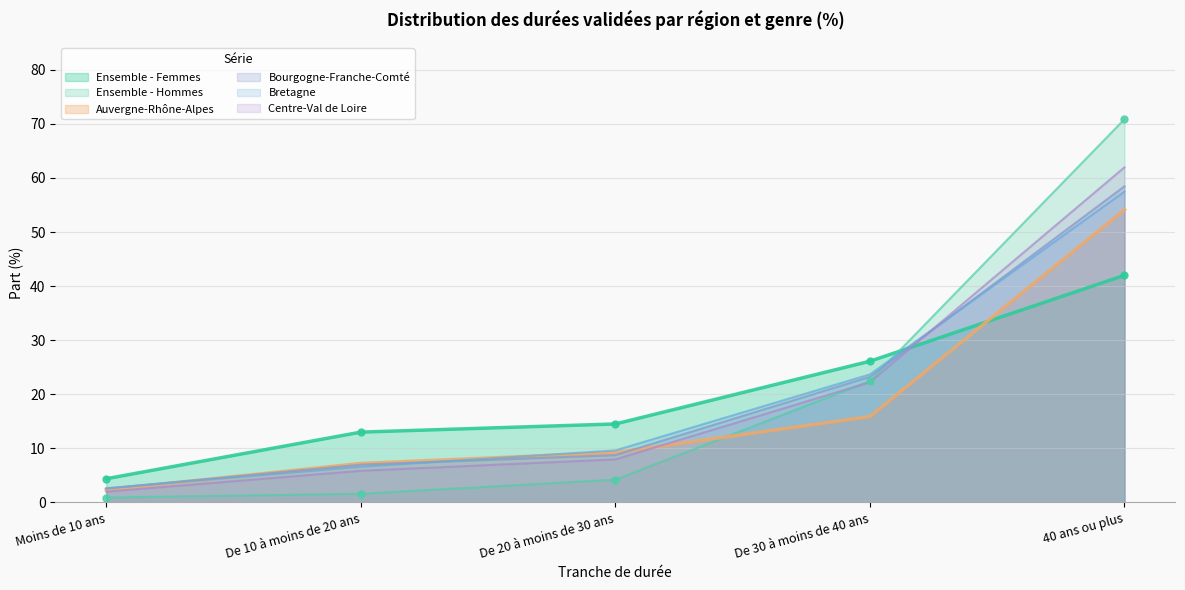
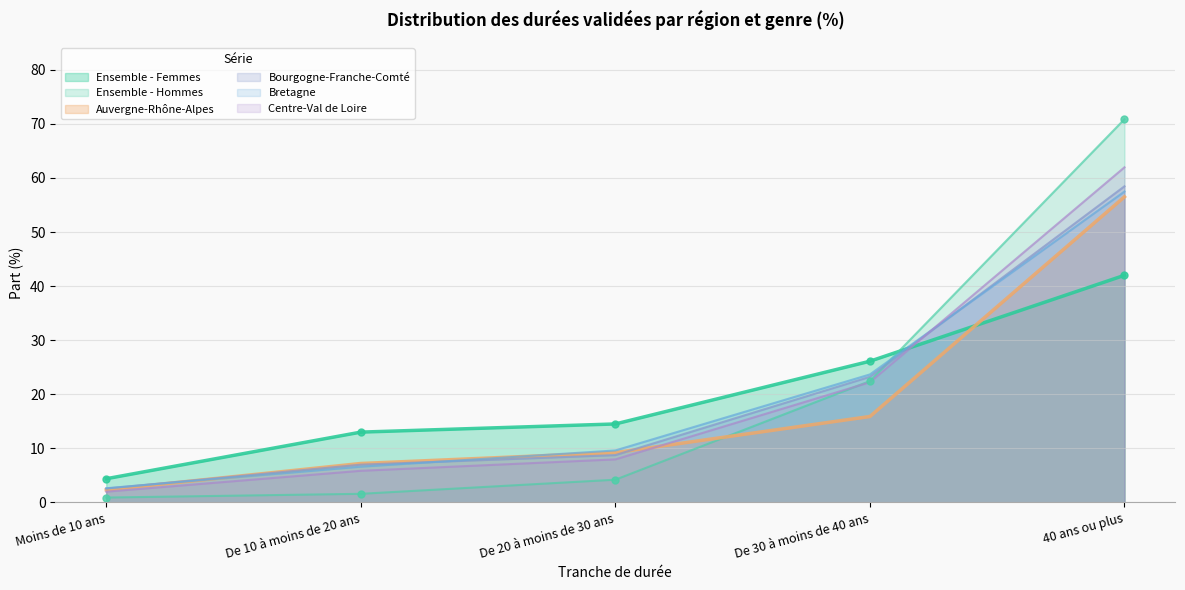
Auvergne-Rhône-Alpes, 40 ans ou plus: 54 -> 57
